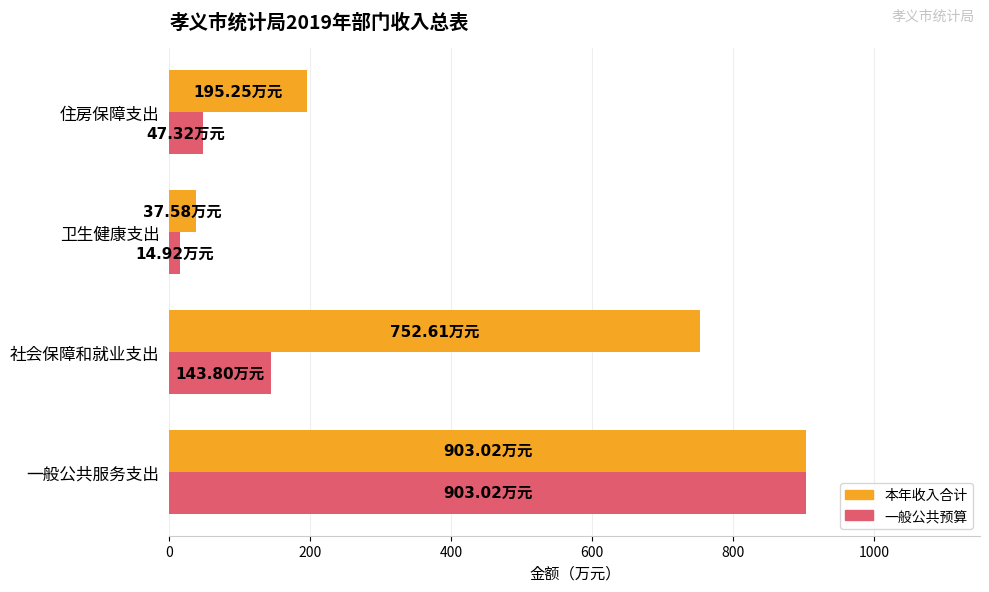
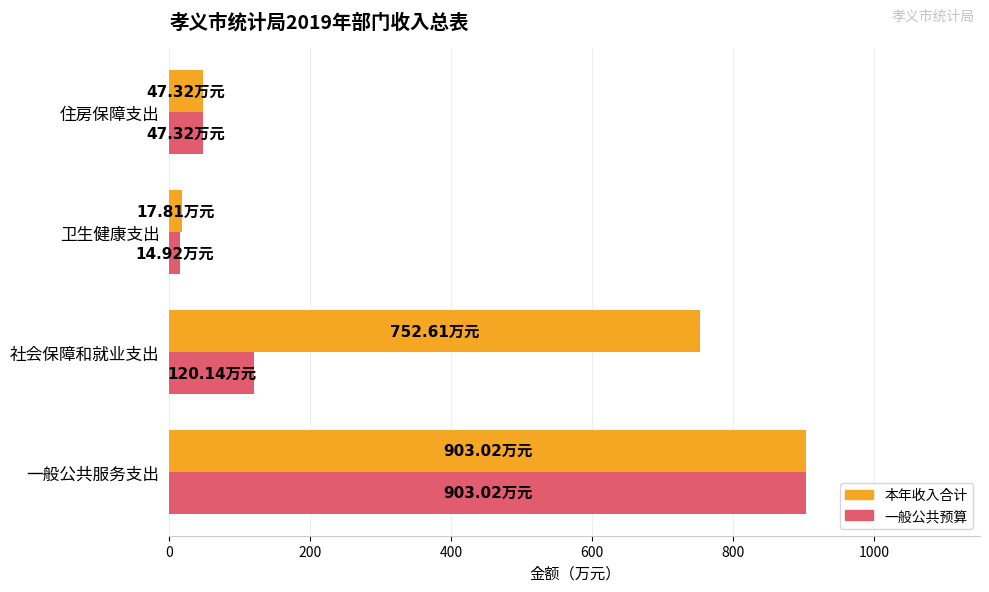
本年收入合计, 住房保障支出: 195.25 -> 47.32
本年收入合计, 卫生健康支出: 37.58 -> 17.81
一般公共预算, 社会保障和就业支出: 143.80 -> 120.14
